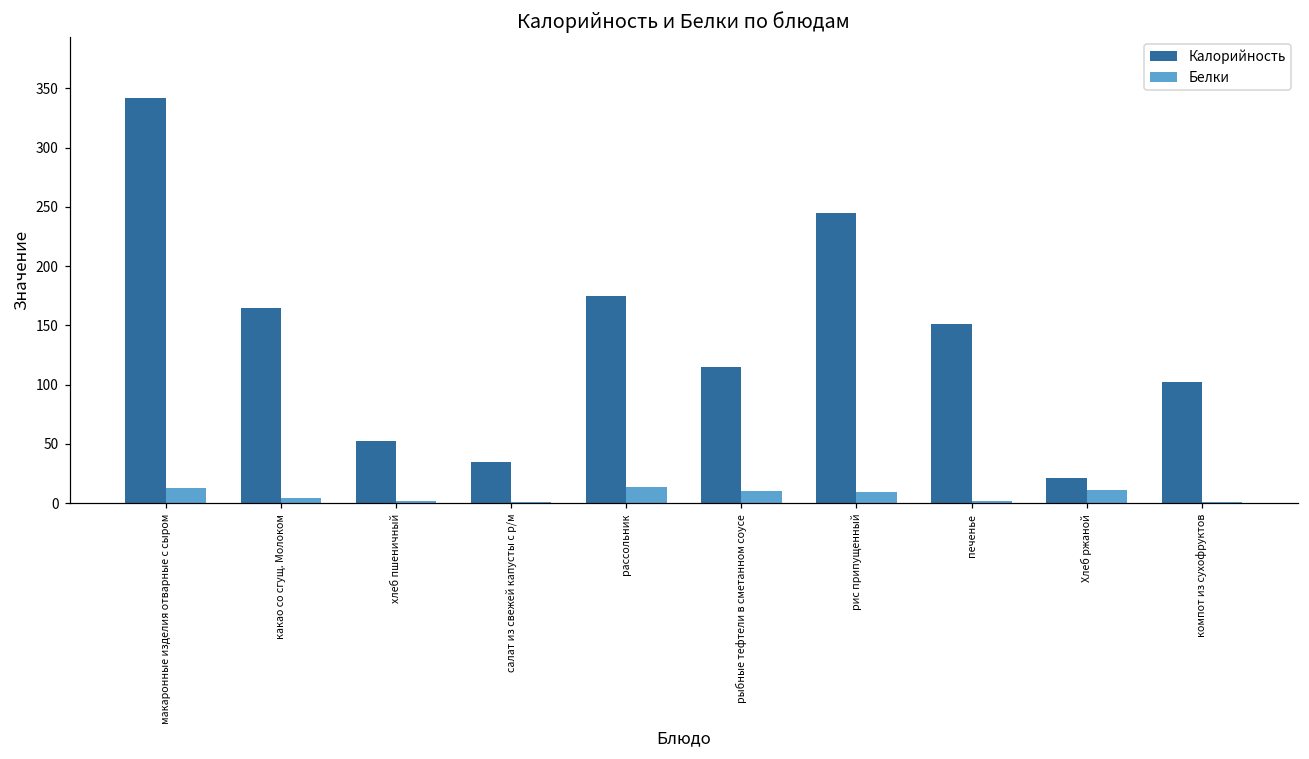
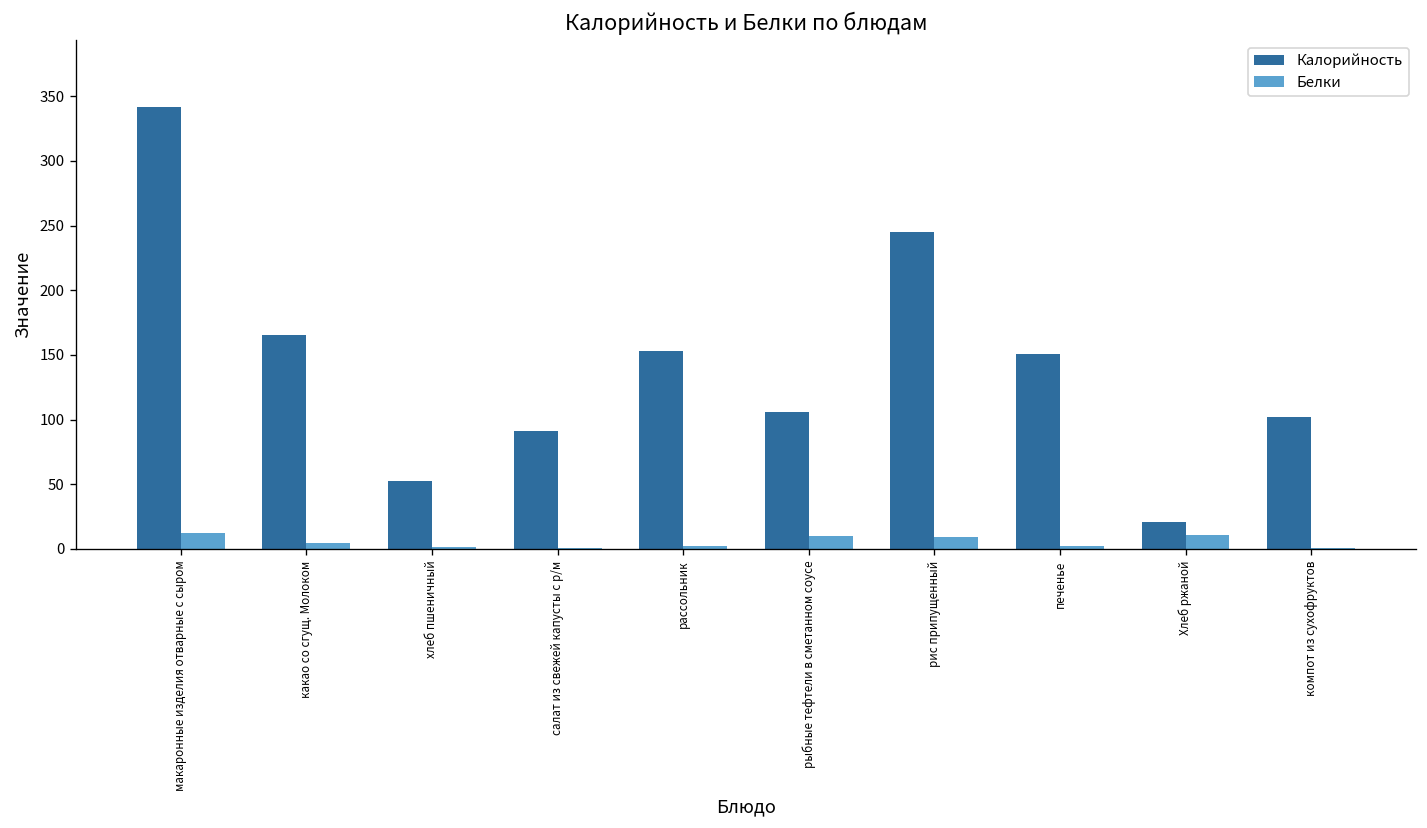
Калорийность, салат из свежей капусты с р/м: 35 -> 91
Калорийность, рассольник: 175 -> 153
Белки, рассольник: 13 -> 3
Калорийность, рыбные тефтели в сметанном соусе: 115 -> 106
